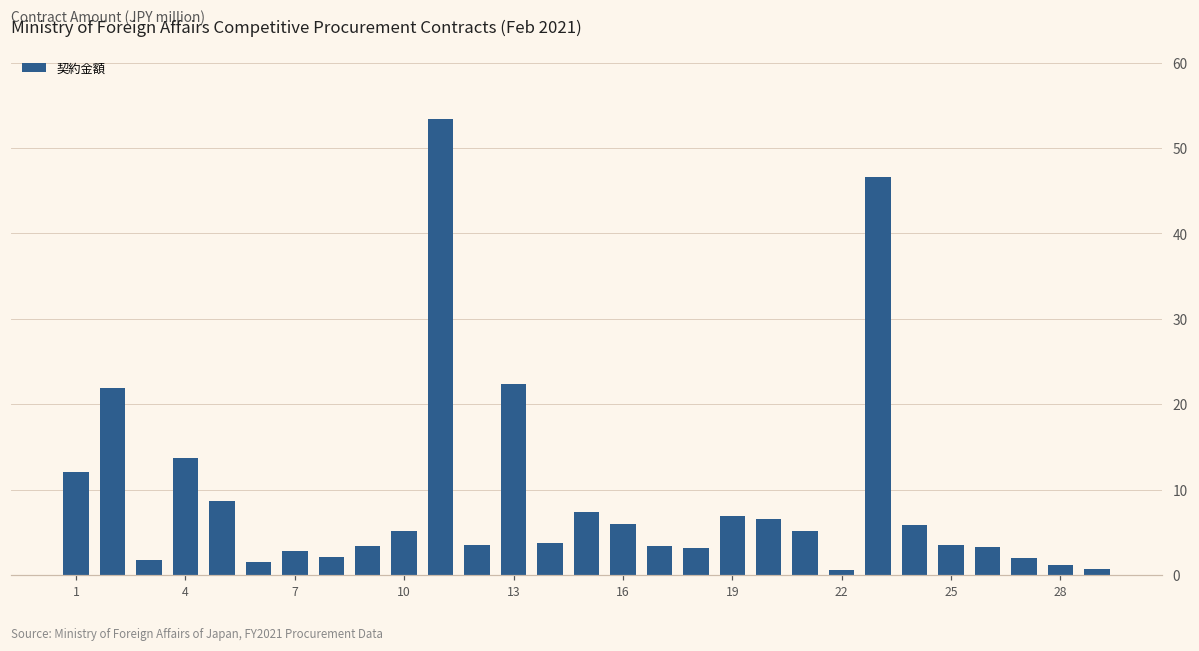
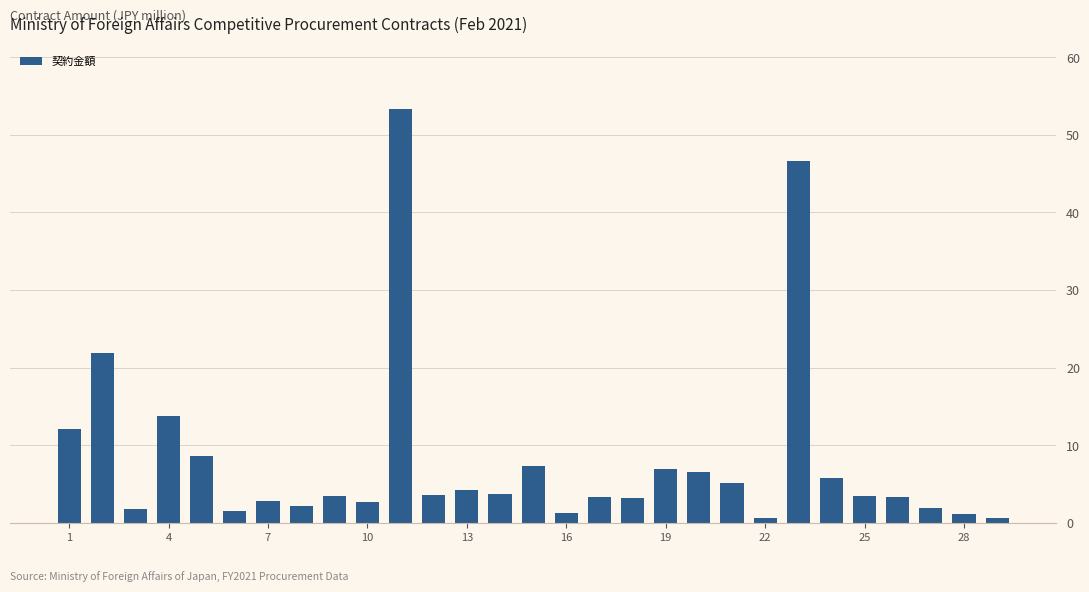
10: 5 -> 3
13: 22 -> 4
16: 6 -> 1
